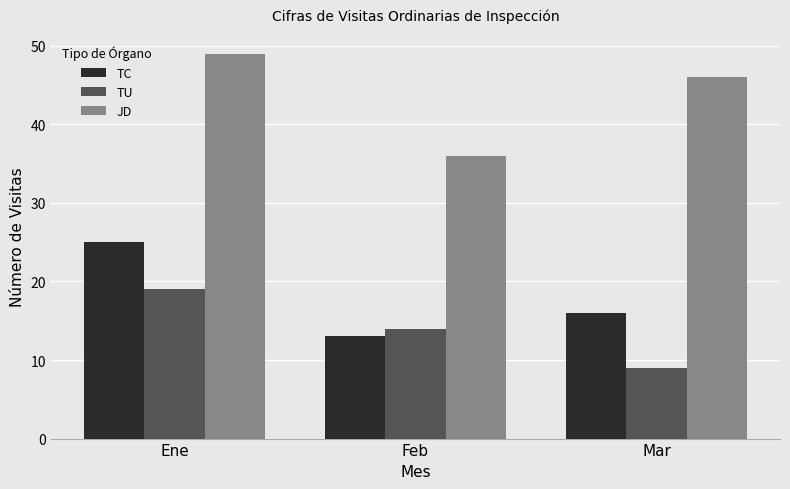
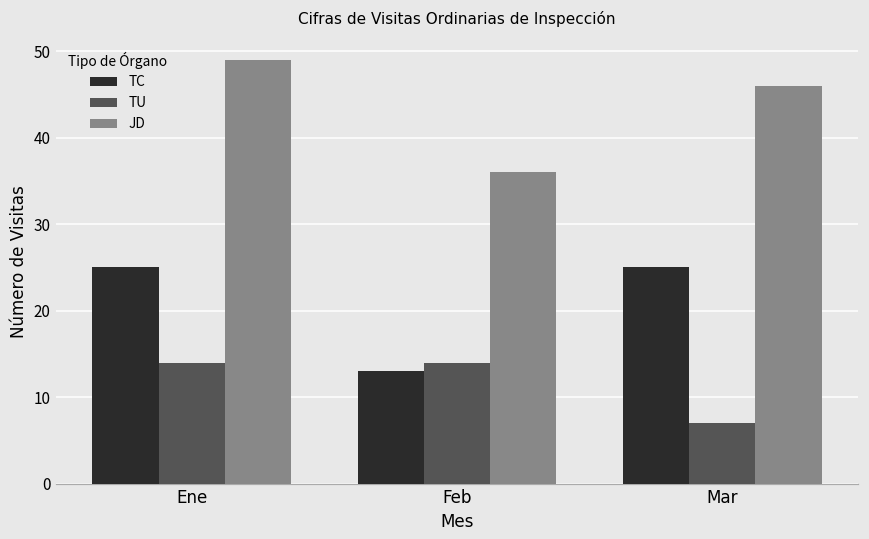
TU, Ene: 19 -> 14
TC, Mar: 16 -> 25
TU, Mar: 9 -> 7
